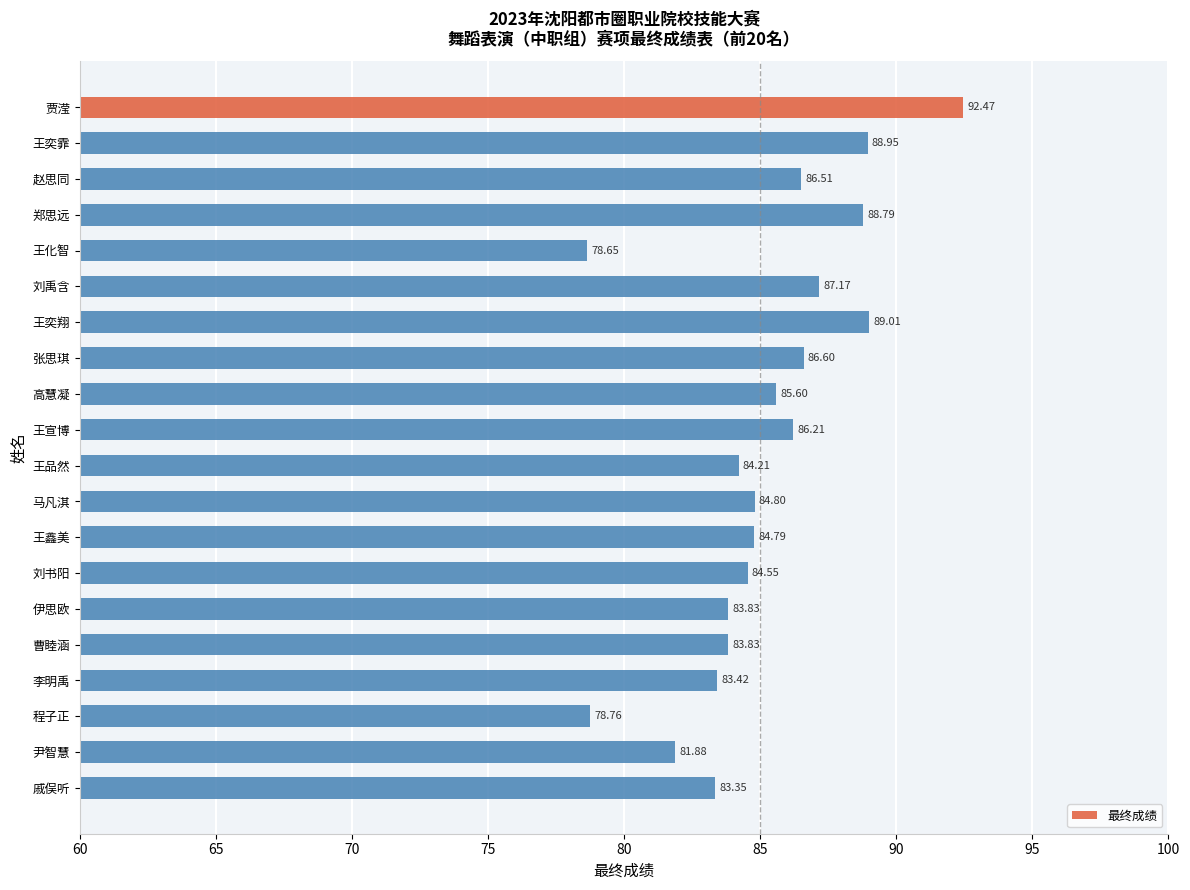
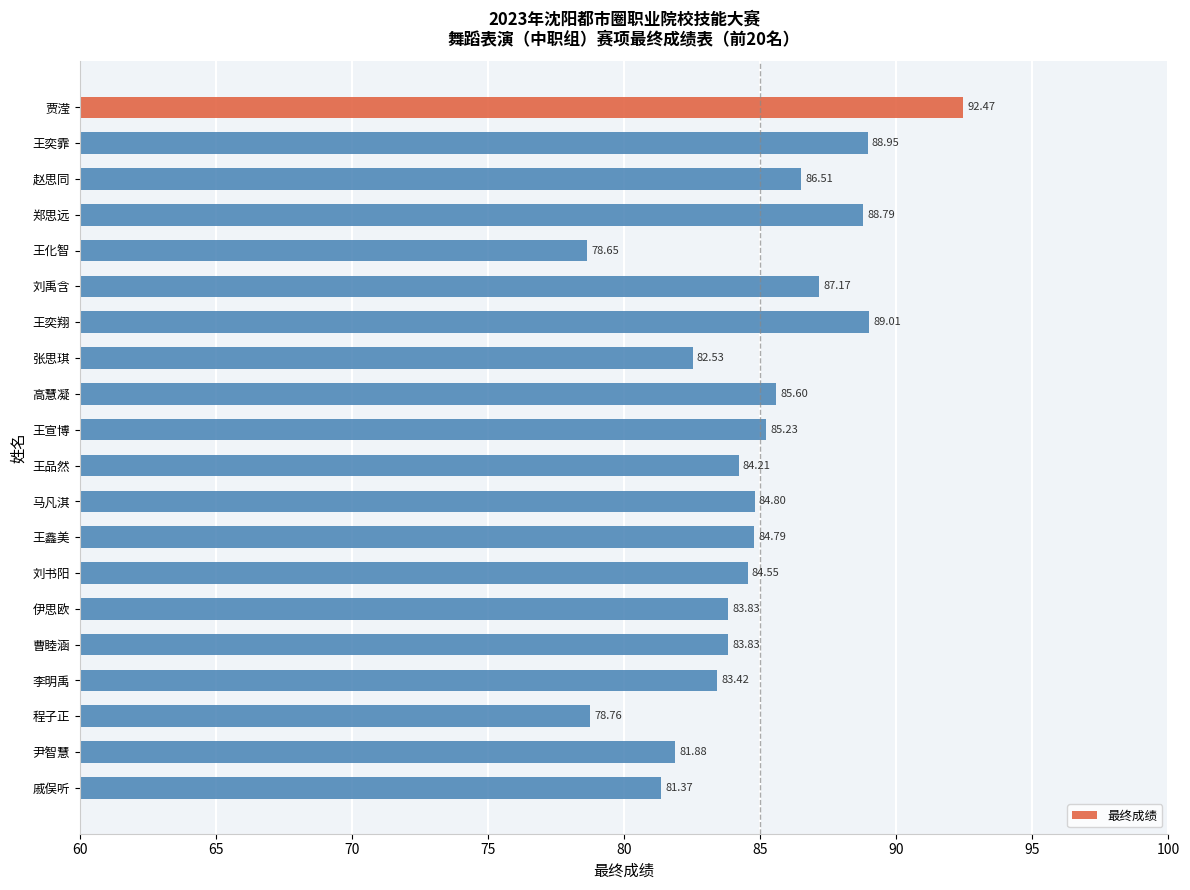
张思琪: 86.60 -> 82.53
王宣博: 86.21 -> 85.23
戚俣听: 83.35 -> 81.37
